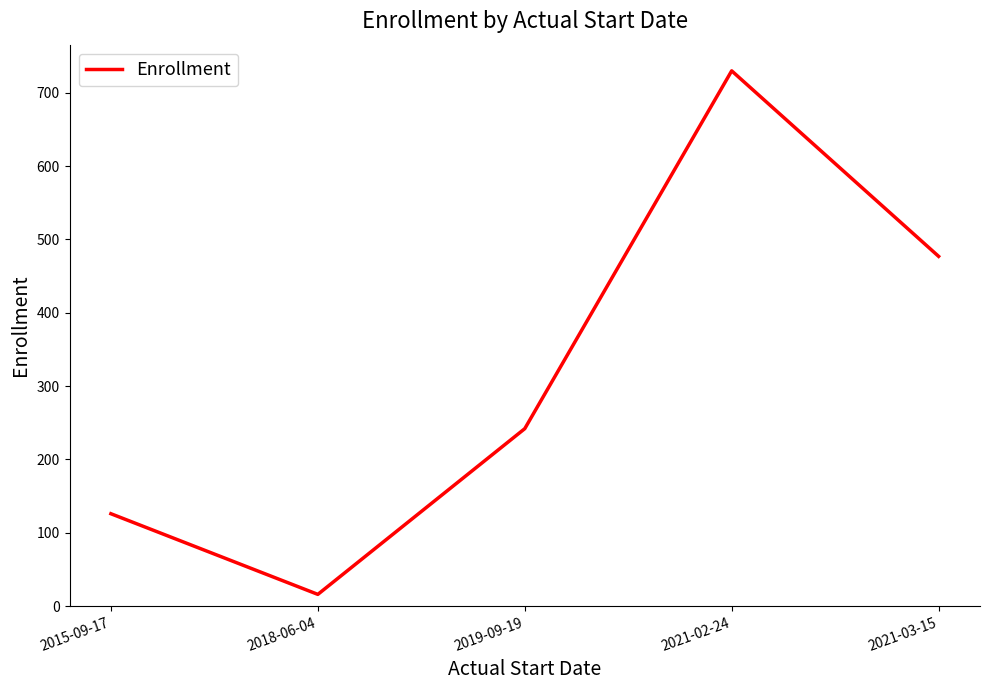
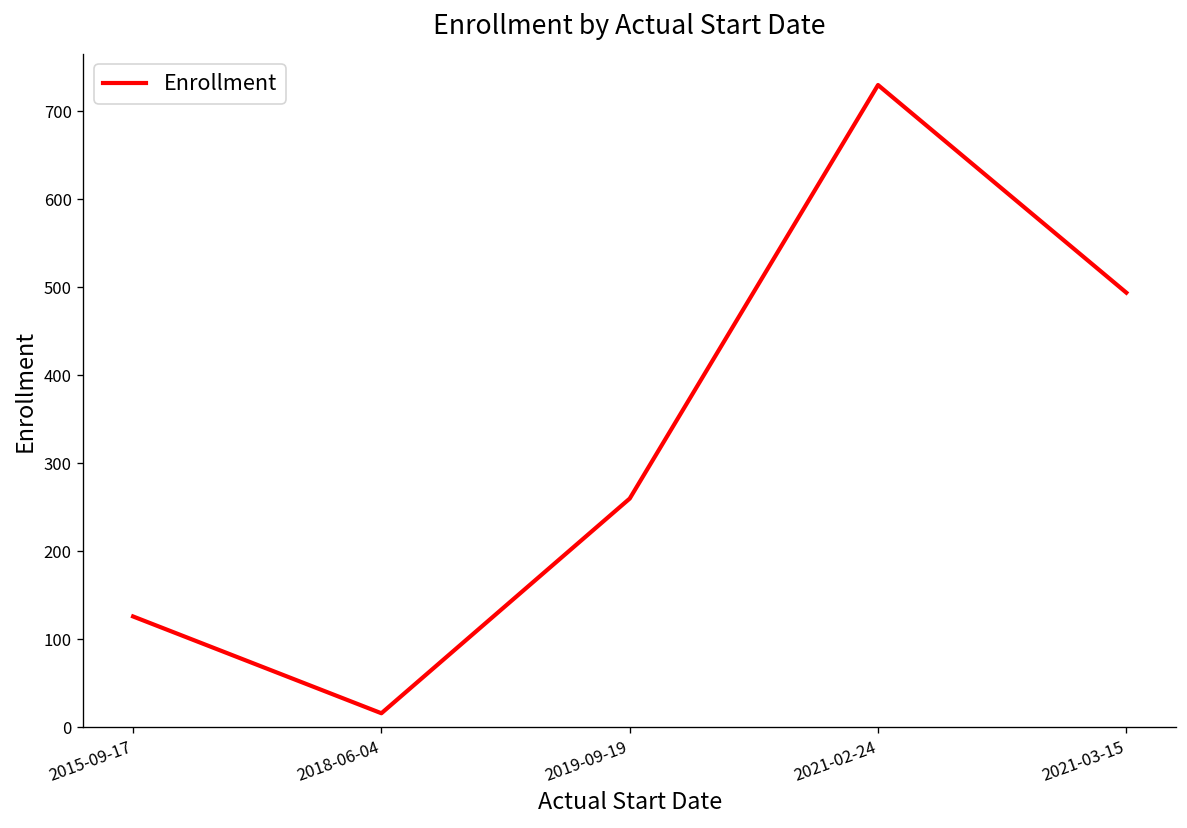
2019-09-19: 240 -> 260
2021-03-15: 480 -> 490
